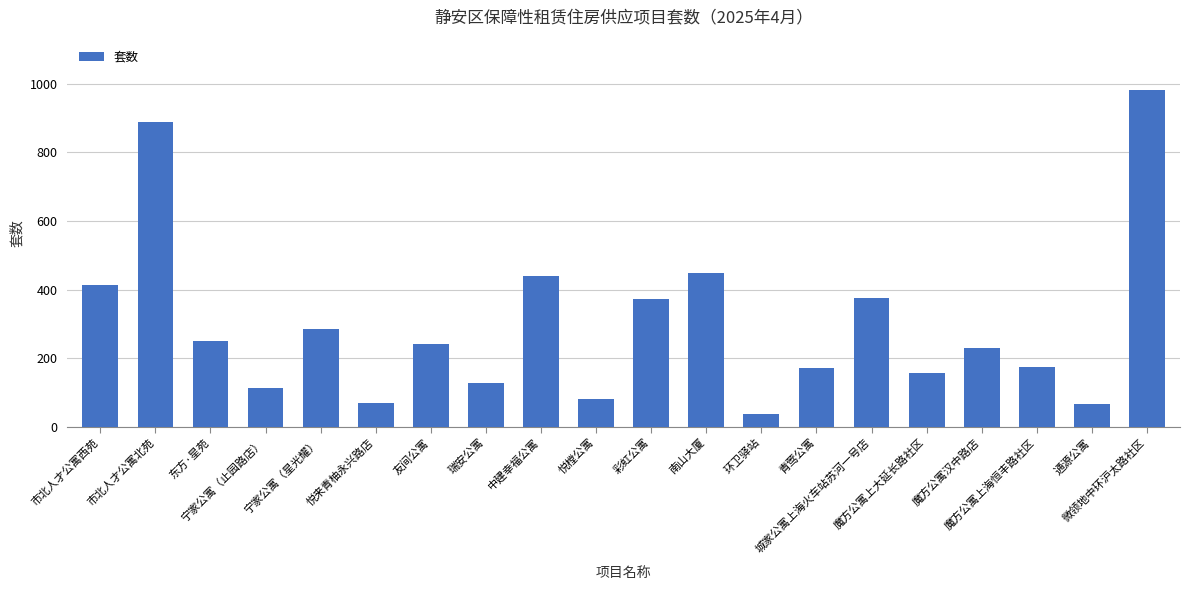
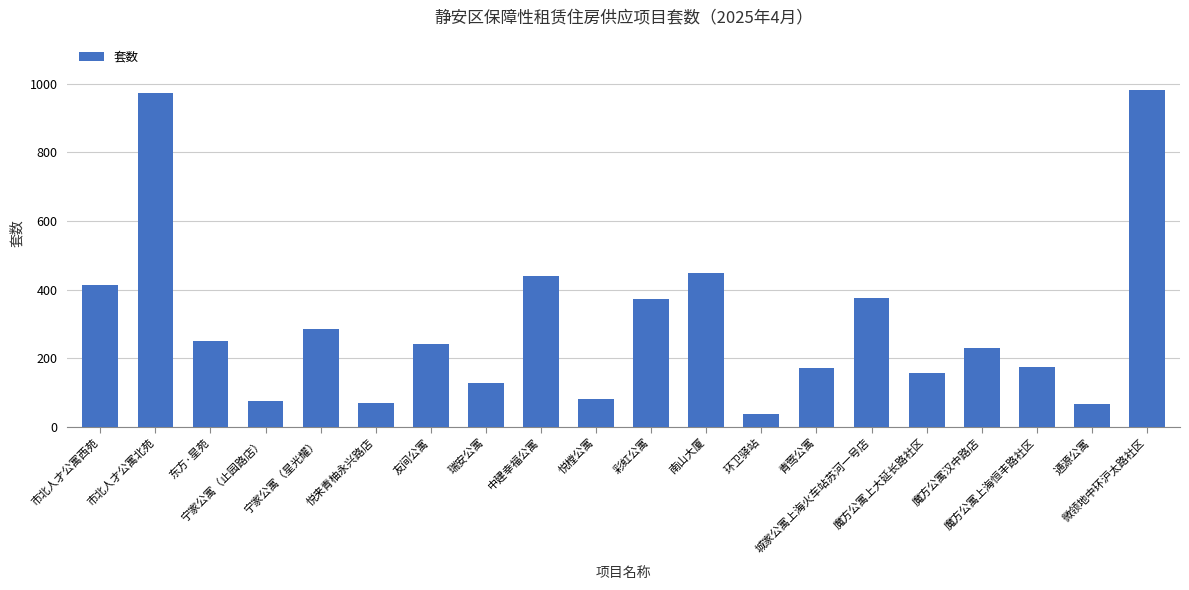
市北人才公寓北苑: 890 -> 970
宁家公寓（止园路店）: 110 -> 80
